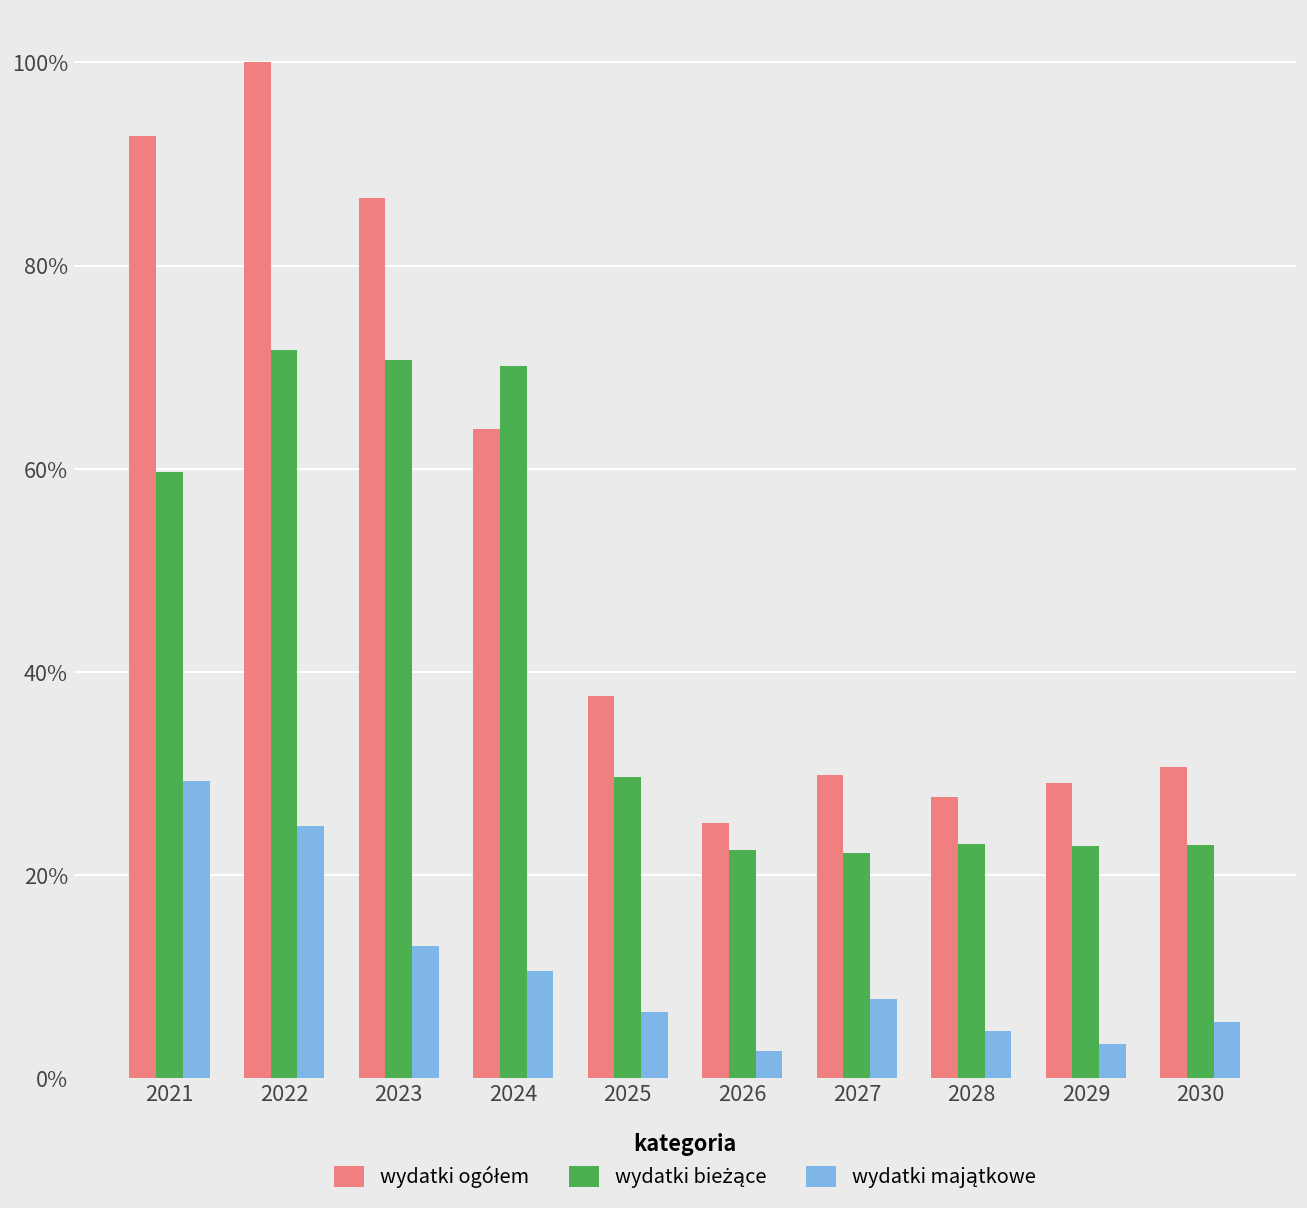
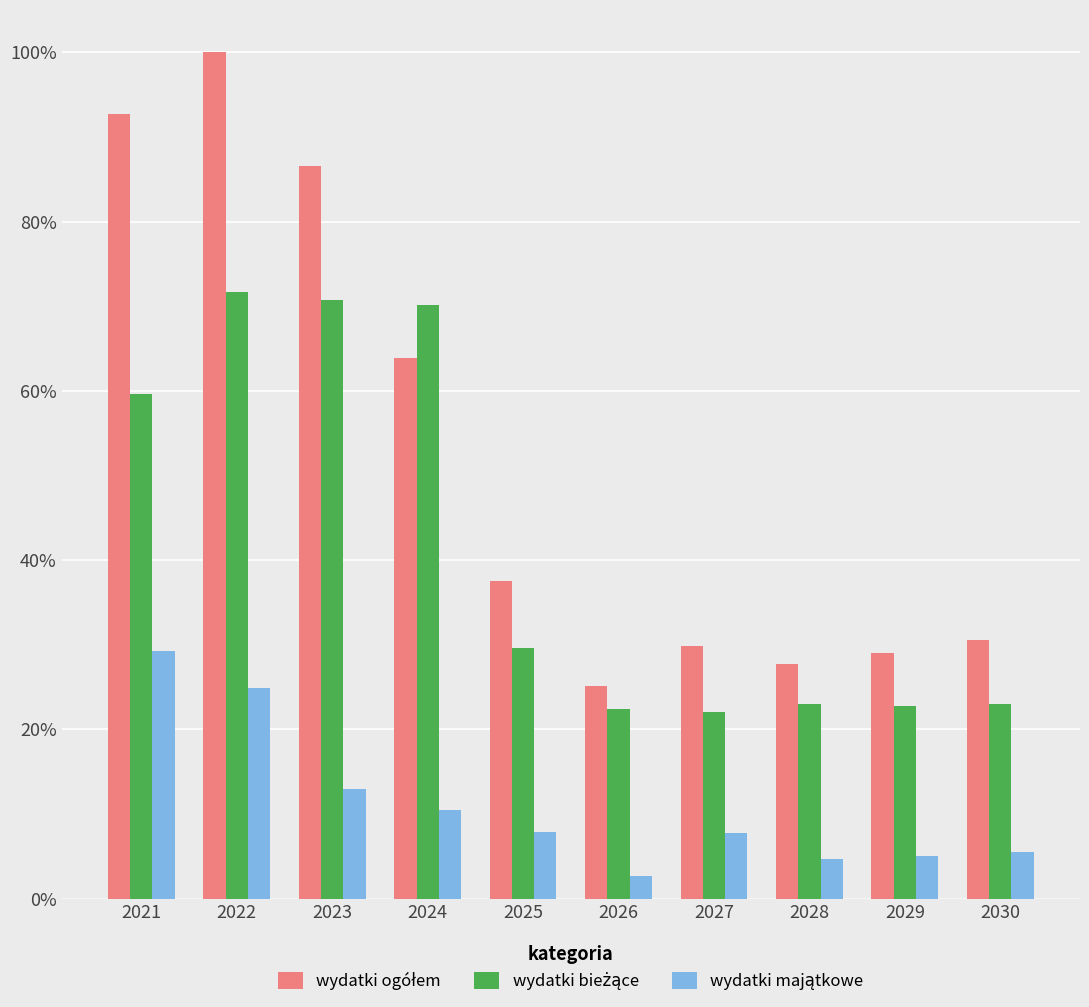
wydatki majątkowe, 2025: 7% -> 8%
wydatki majątkowe, 2029: 3% -> 5%
